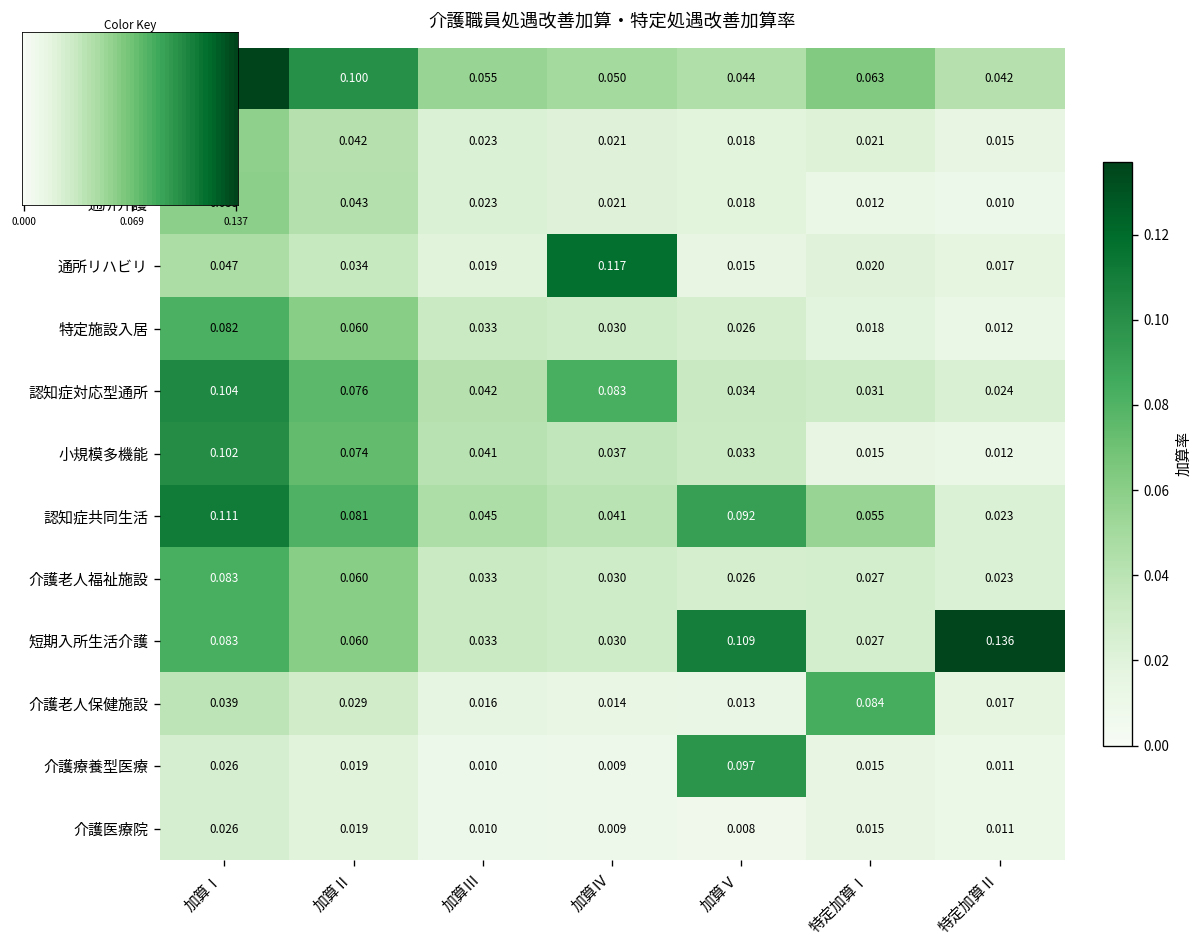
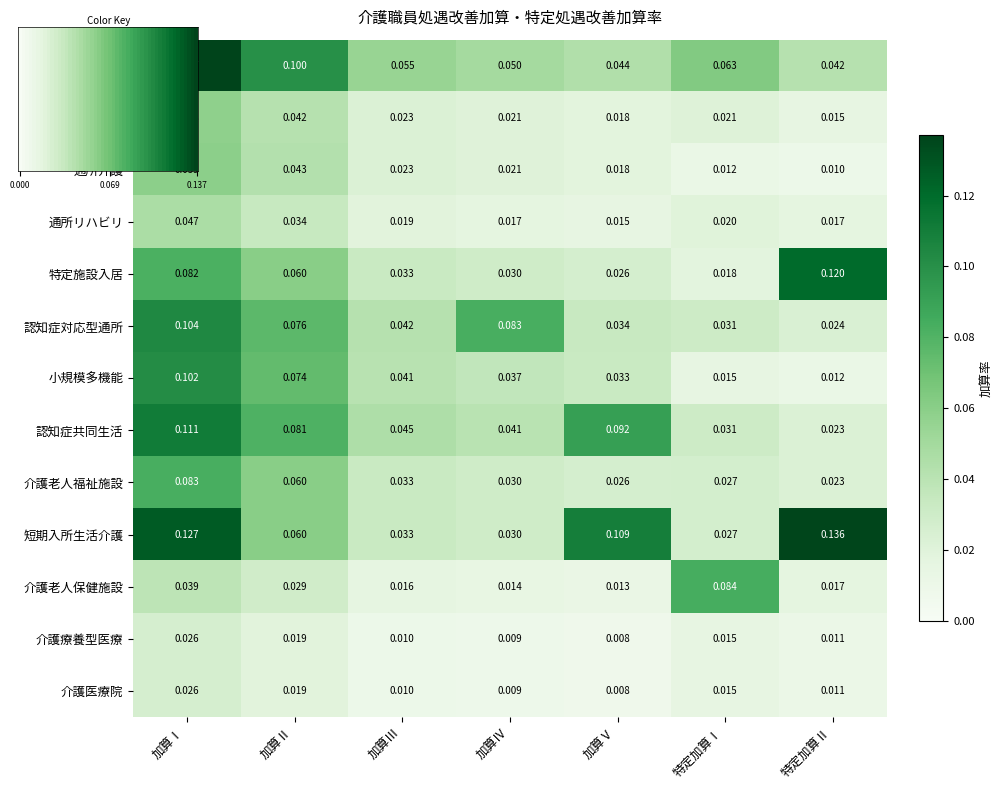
通所リハビリ, 加算Ⅳ: 0.117 -> 0.017
特定施設入居, 特定加算Ⅱ: 0.012 -> 0.120
認知症共同生活, 特定加算Ⅰ: 0.055 -> 0.031
短期入所生活介護, 加算Ⅰ: 0.083 -> 0.127
介護療養型医療, 加算Ⅴ: 0.097 -> 0.008
